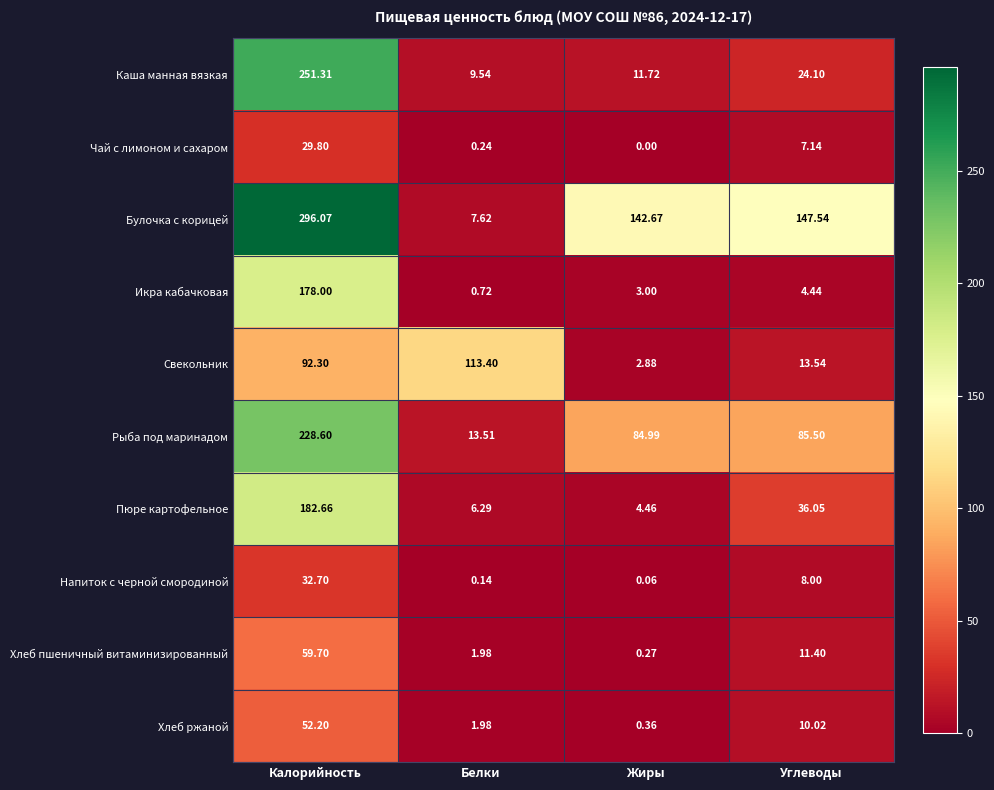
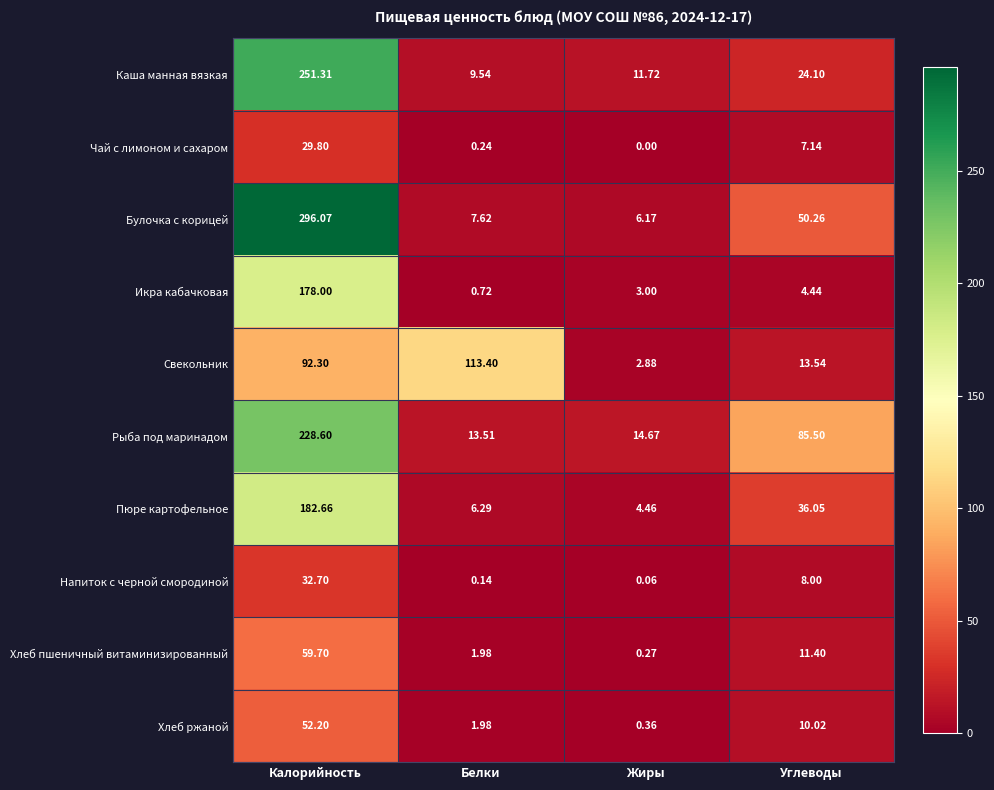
Булочка с корицей, Жиры: 142.67 -> 6.17
Булочка с корицей, Углеводы: 147.54 -> 50.26
Рыба под маринадом, Жиры: 84.99 -> 14.67
